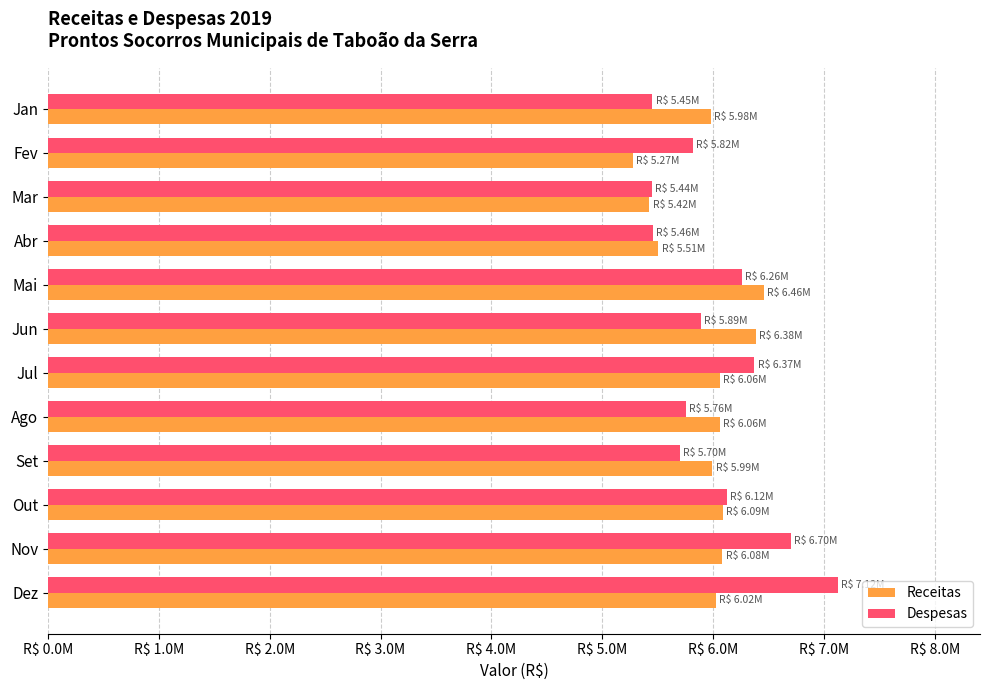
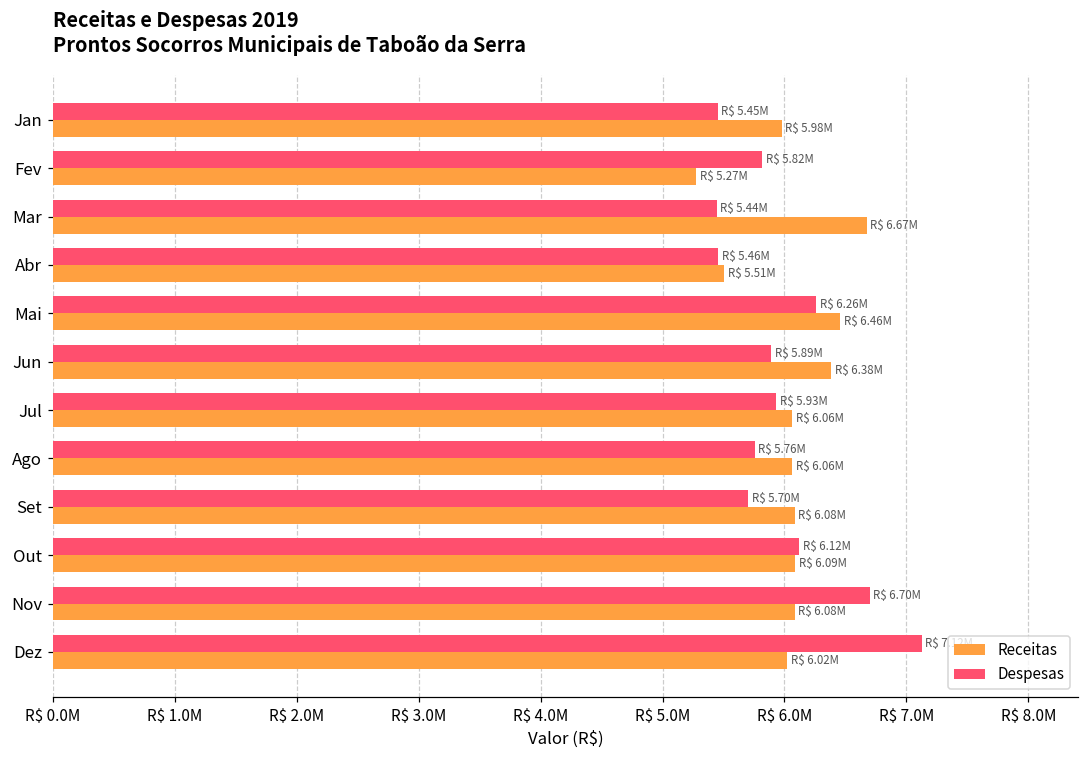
Receitas, Mar: 5.42M -> 6.67M
Despesas, Jul: 6.37M -> 5.93M
Receitas, Set: 5.99M -> 6.08M
